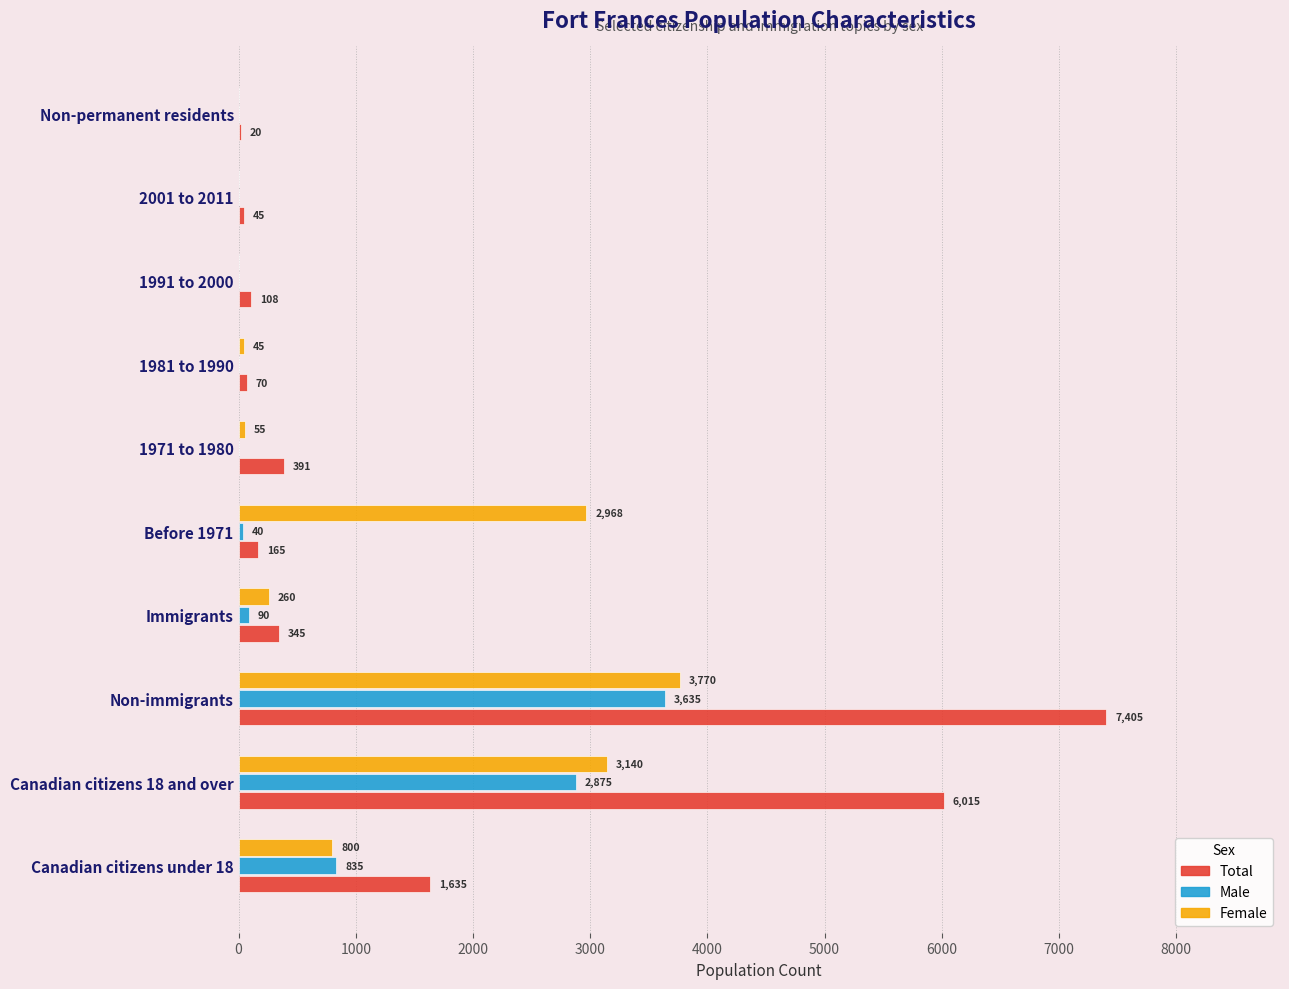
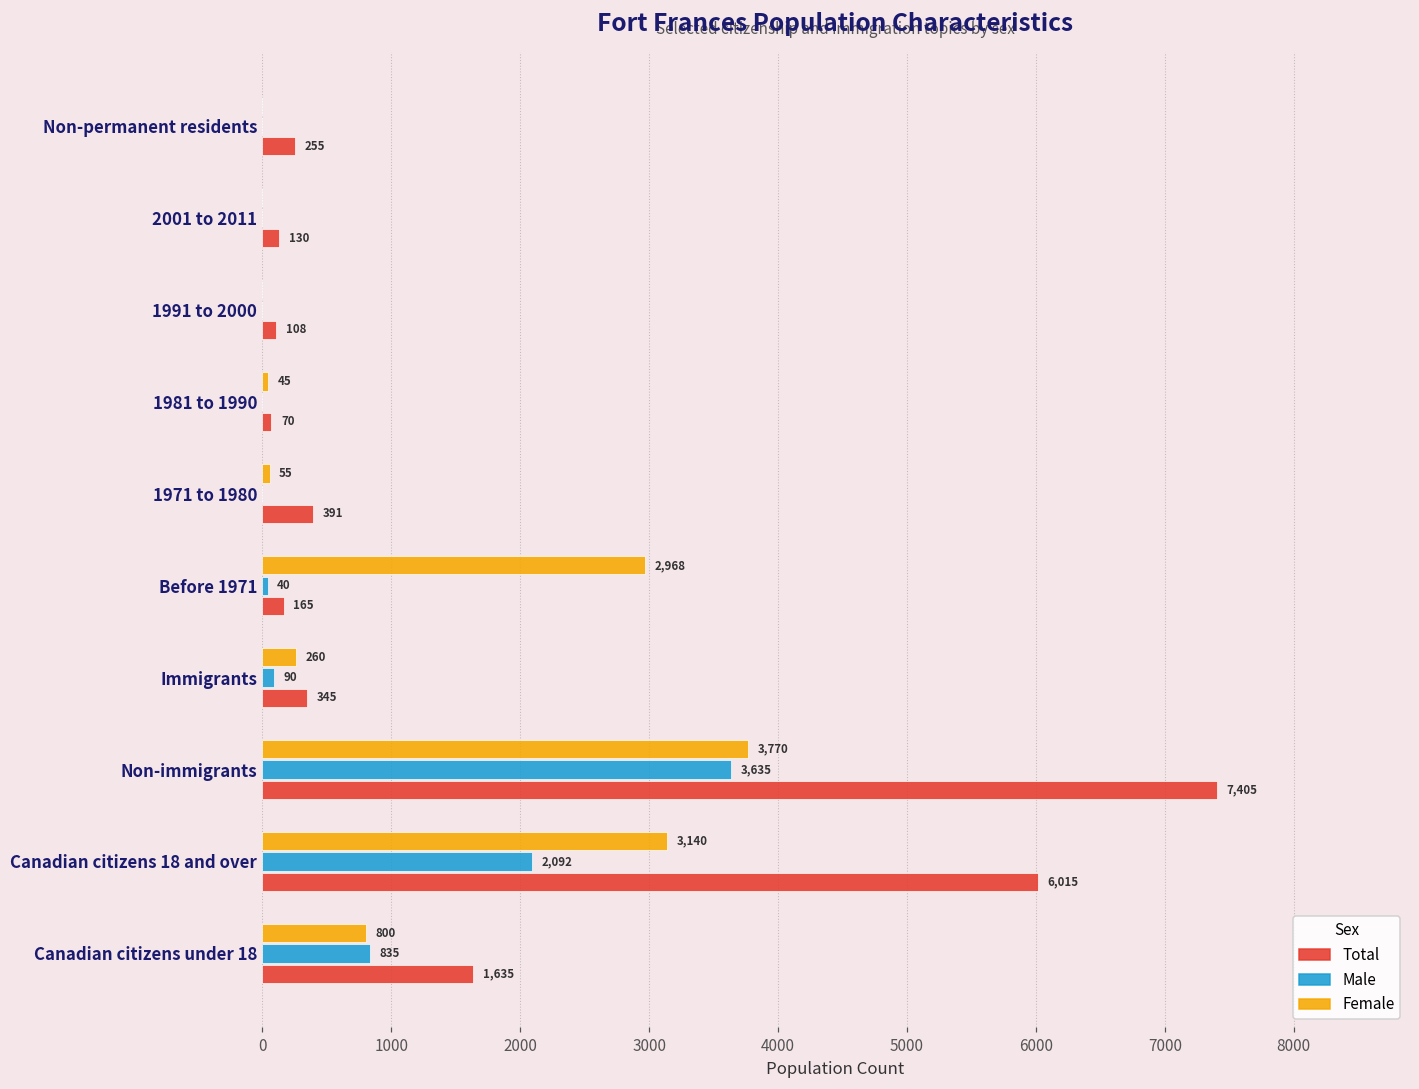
Total, Non-permanent residents: 20 -> 255
Total, 2001 to 2011: 45 -> 130
Male, Canadian citizens 18 and over: 2,875 -> 2,092
